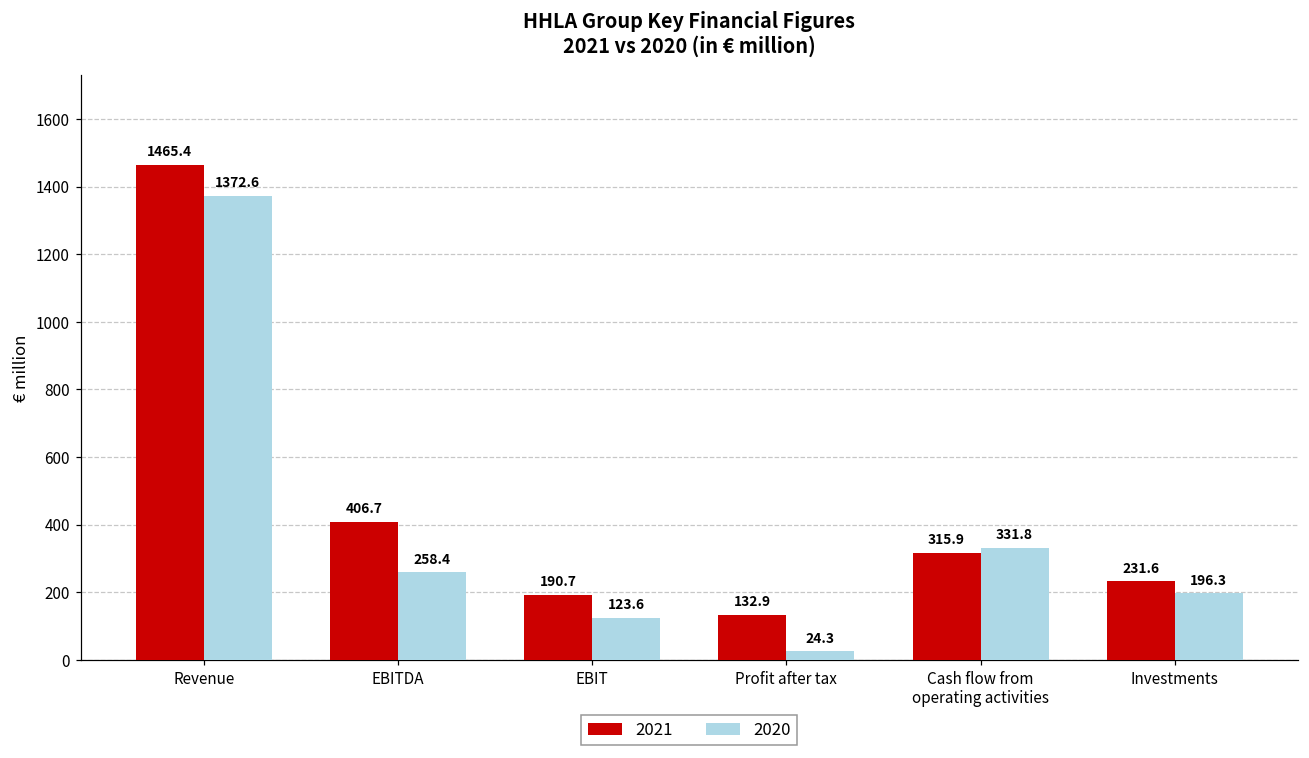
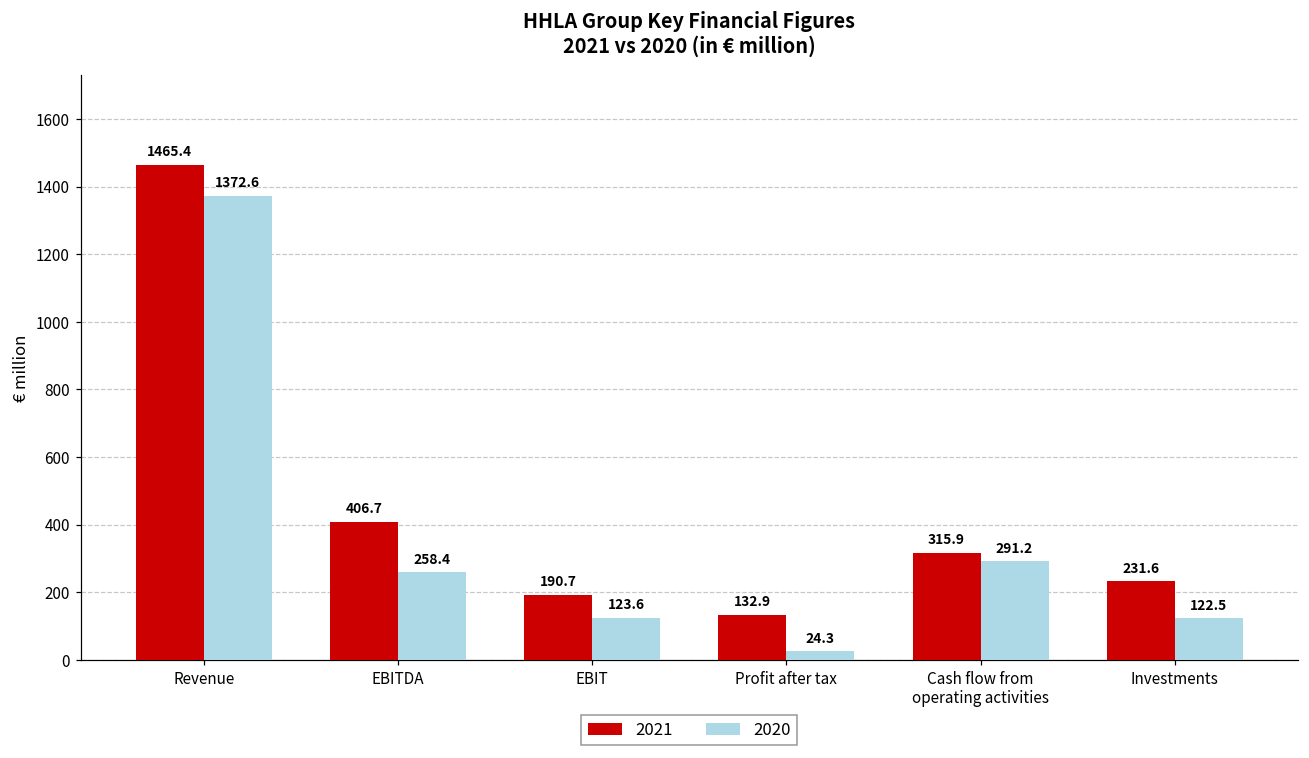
2020, Cash flow from operating activities: 331.8 -> 291.2
2020, Investments: 196.3 -> 122.5
